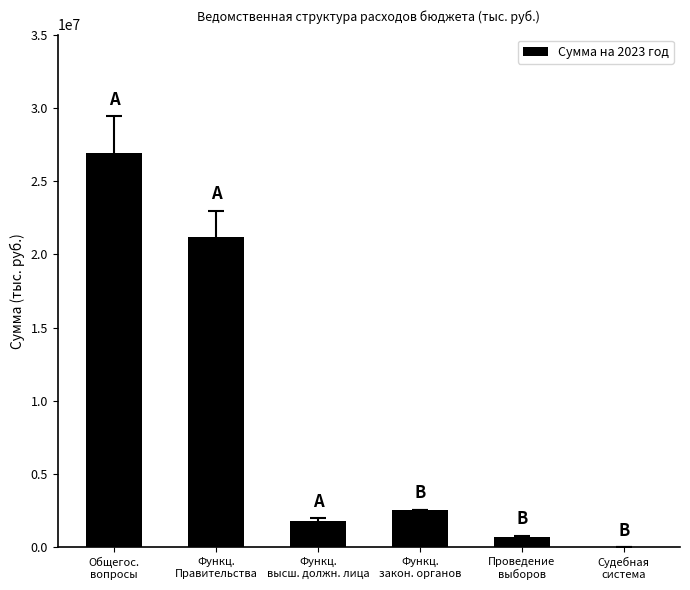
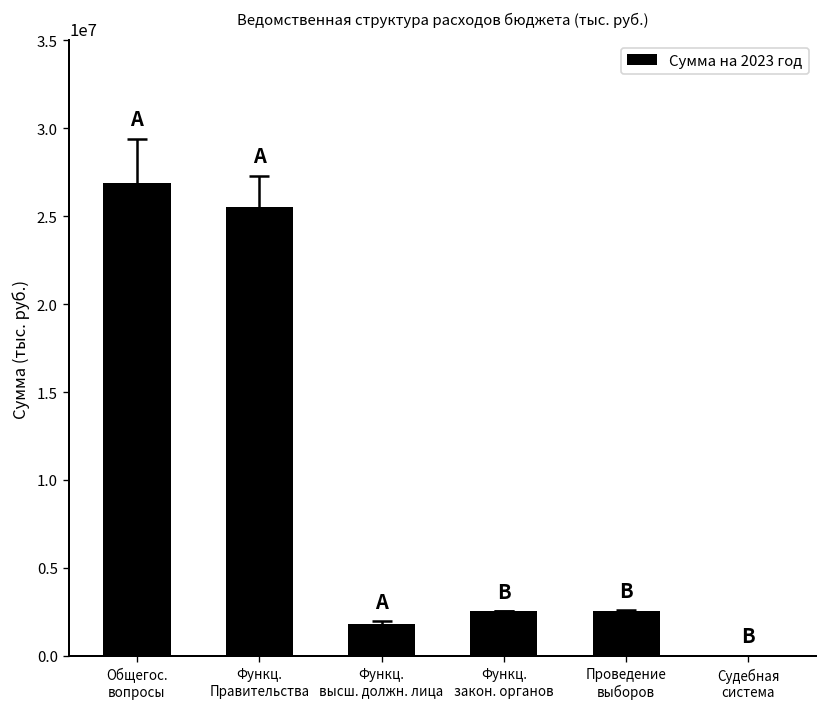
Сумма на 2023 год, Функц. Правительства: 21200000 -> 25500000
Сумма на 2023 год, Проведение выборов: 700000 -> 2600000
